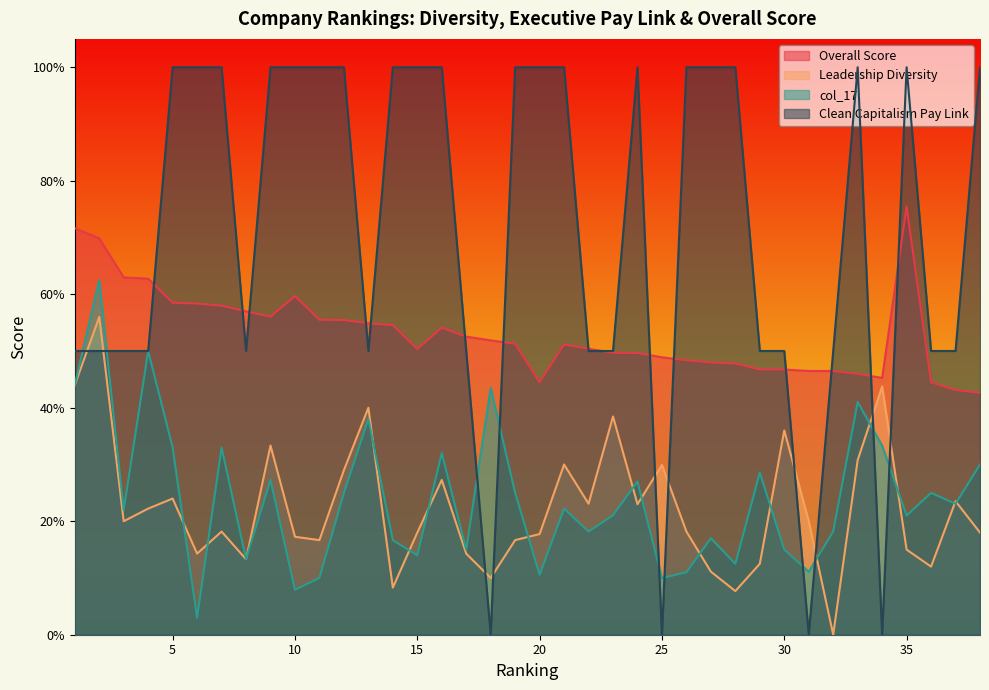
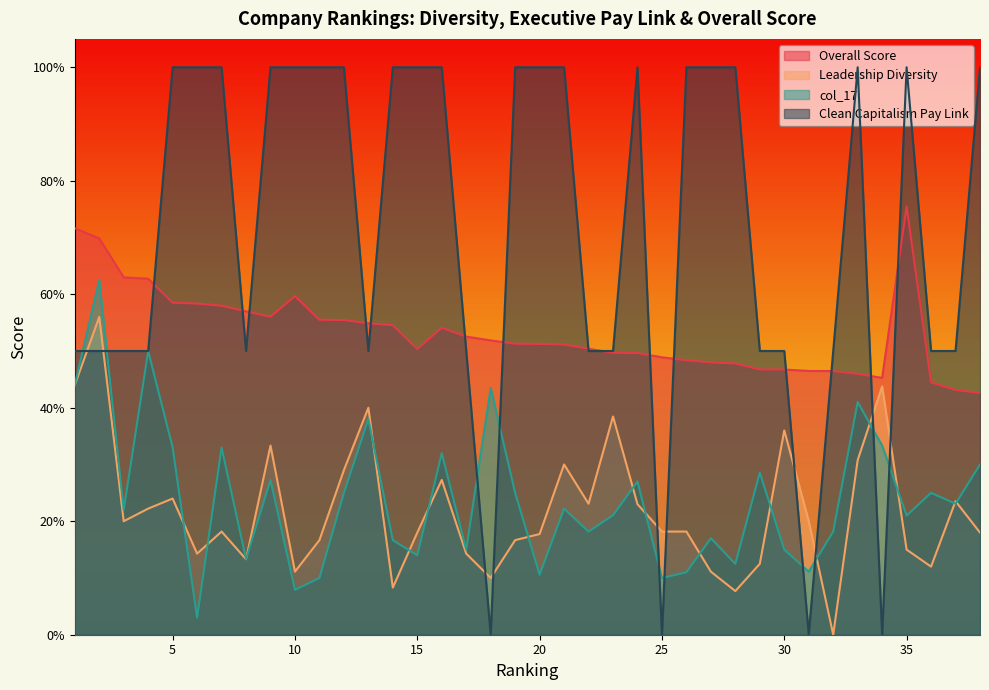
Leadership Diversity, 10: 17% -> 11%
Overall Score, 20: 44% -> 51%
Leadership Diversity, 25: 30% -> 18%
